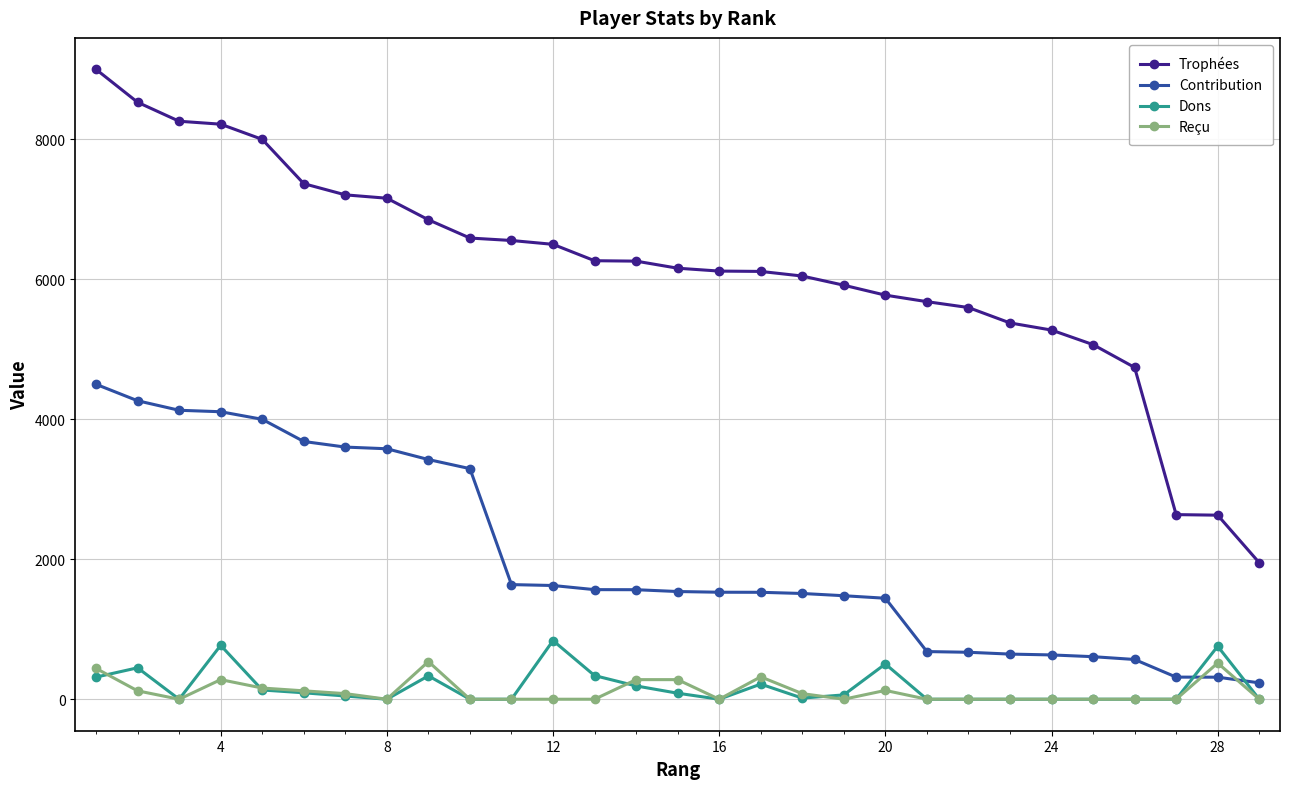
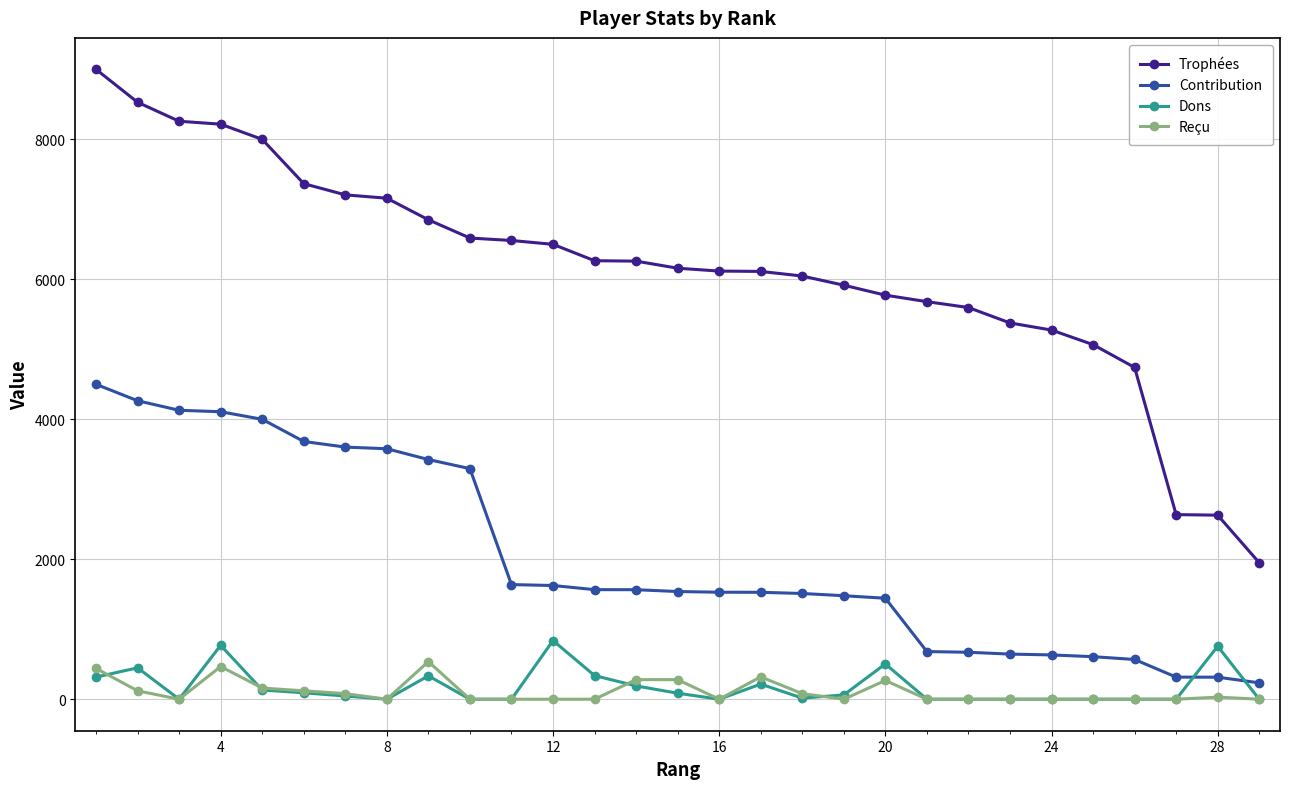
Reçu, 4: 300 -> 500
Reçu, 20: 100 -> 300
Reçu, 28: 500 -> 0
